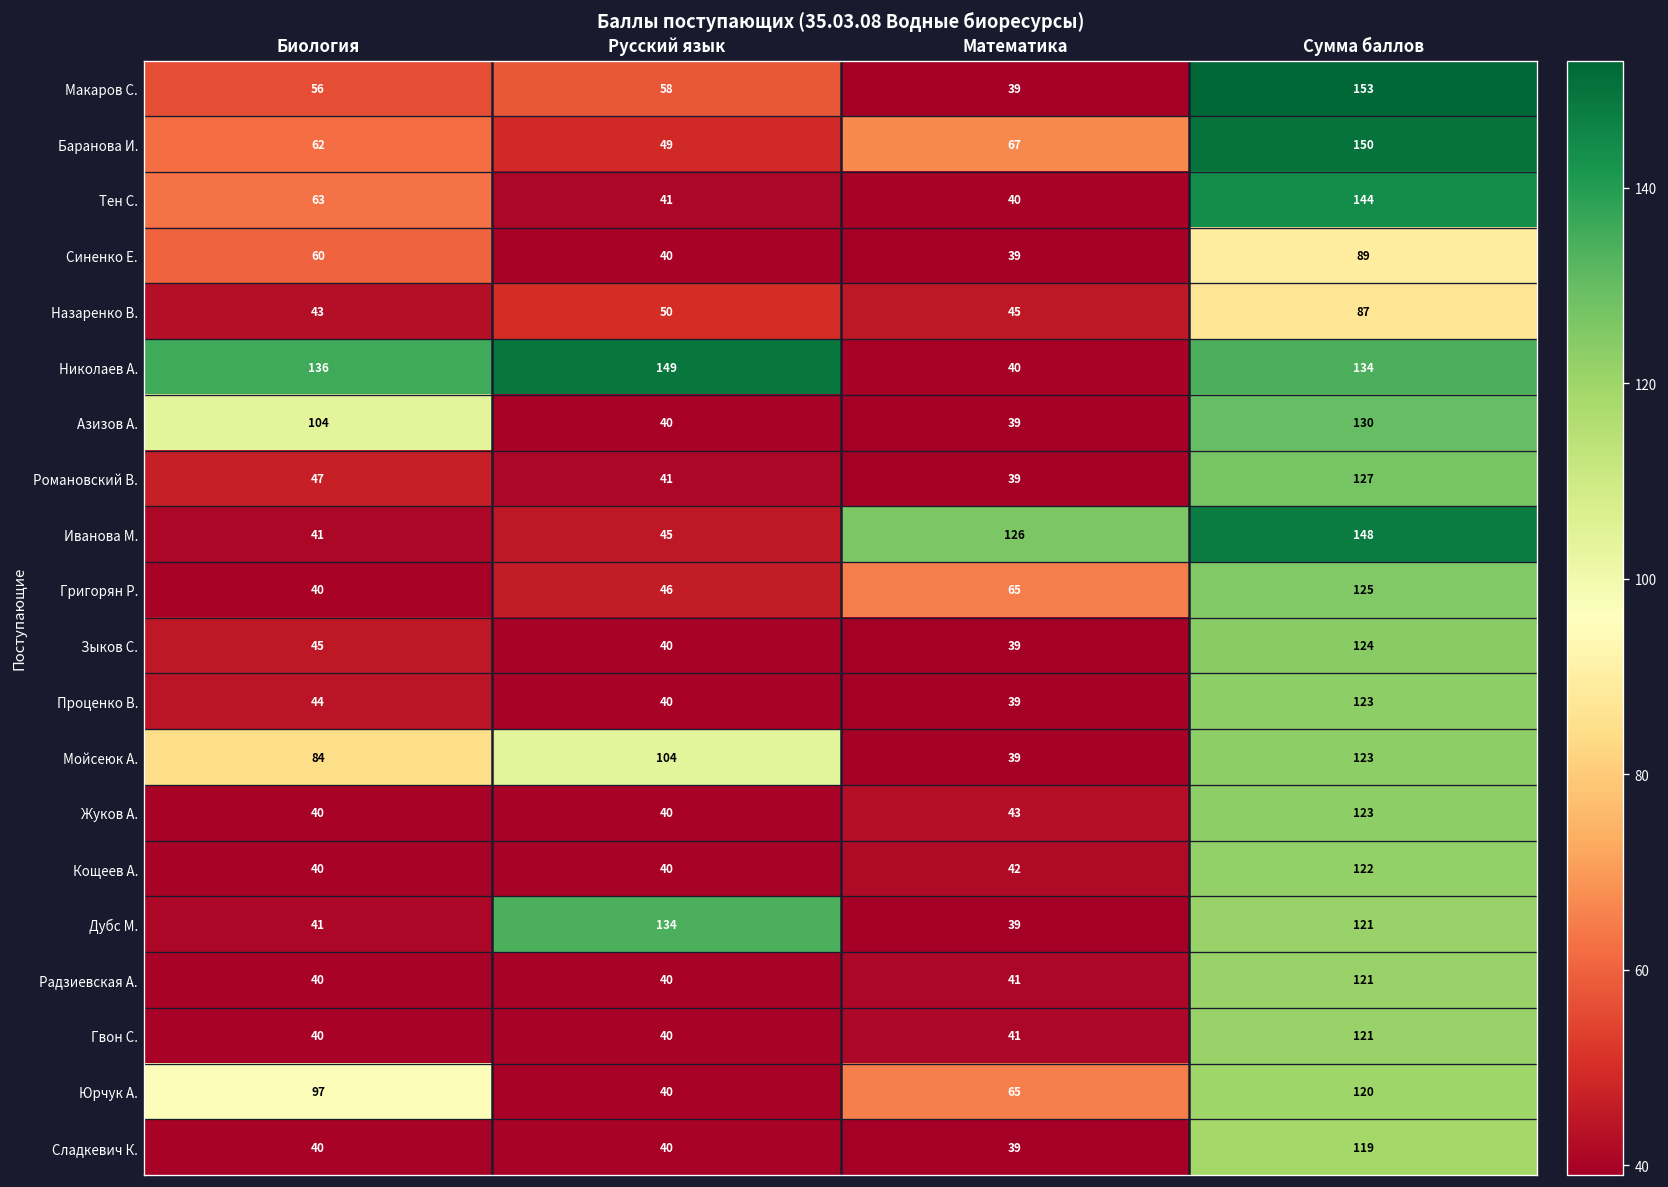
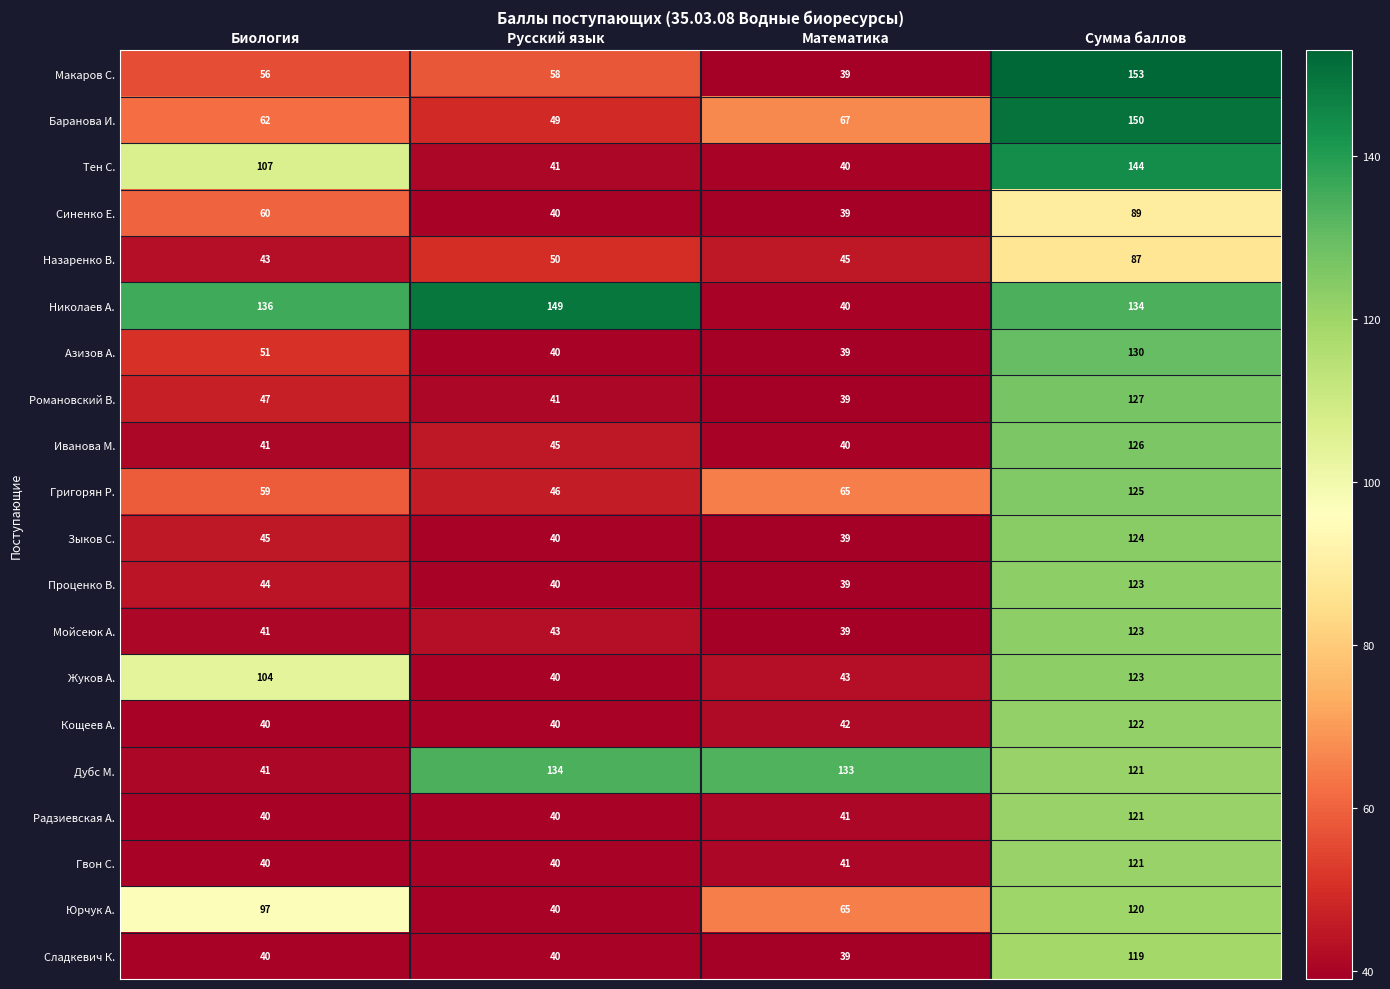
Тен С., Биология: 63 -> 107
Азизов А., Биология: 104 -> 51
Иванова М., Математика: 126 -> 40
Иванова М., Сумма баллов: 148 -> 126
Григорян Р., Биология: 40 -> 59
Мойсеюк А., Биология: 84 -> 41
Мойсеюк А., Русский язык: 104 -> 43
Жуков А., Биология: 40 -> 104
Дубс М., Математика: 39 -> 133
